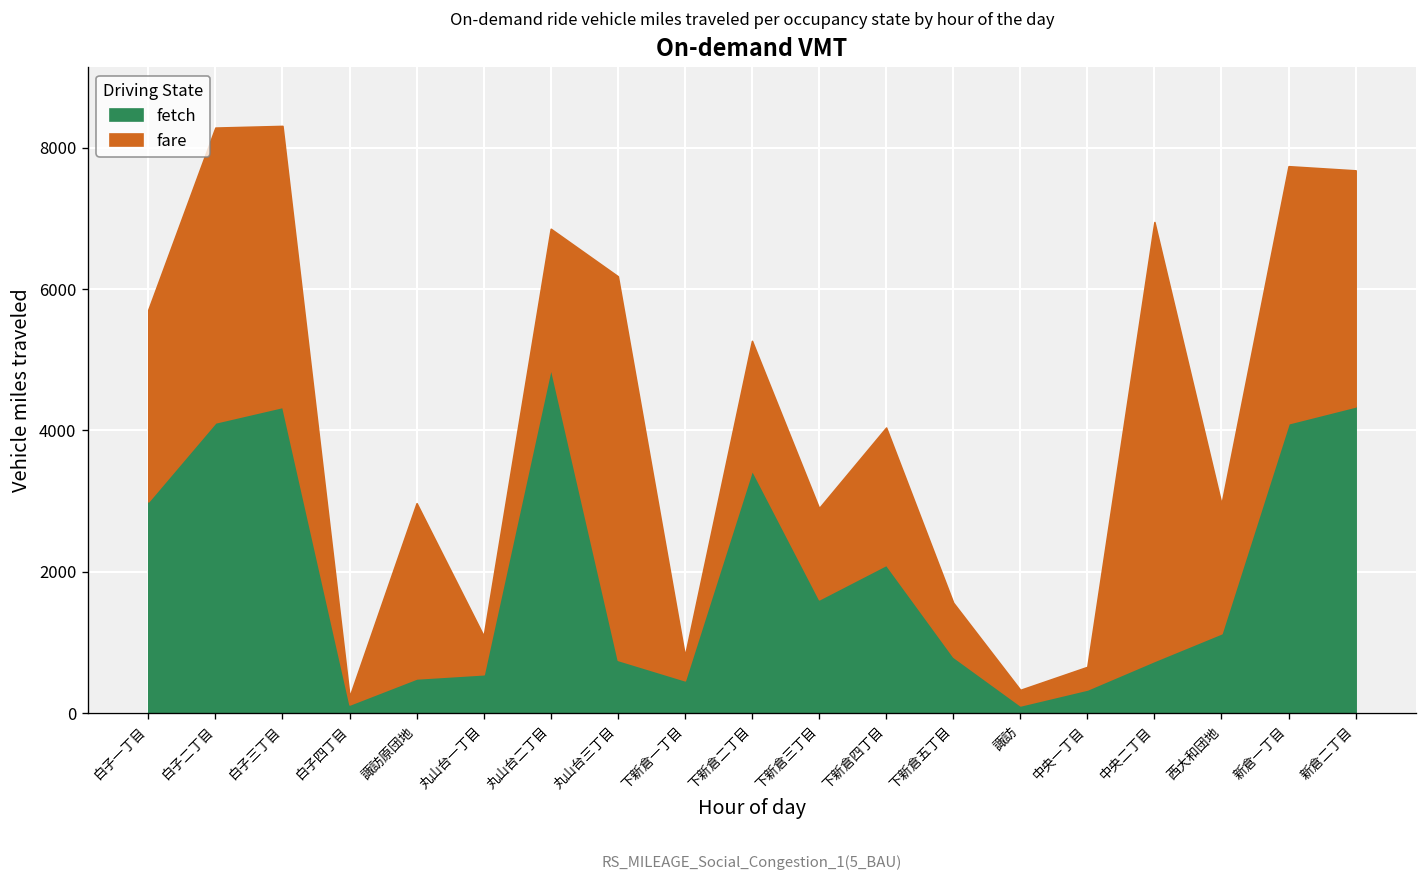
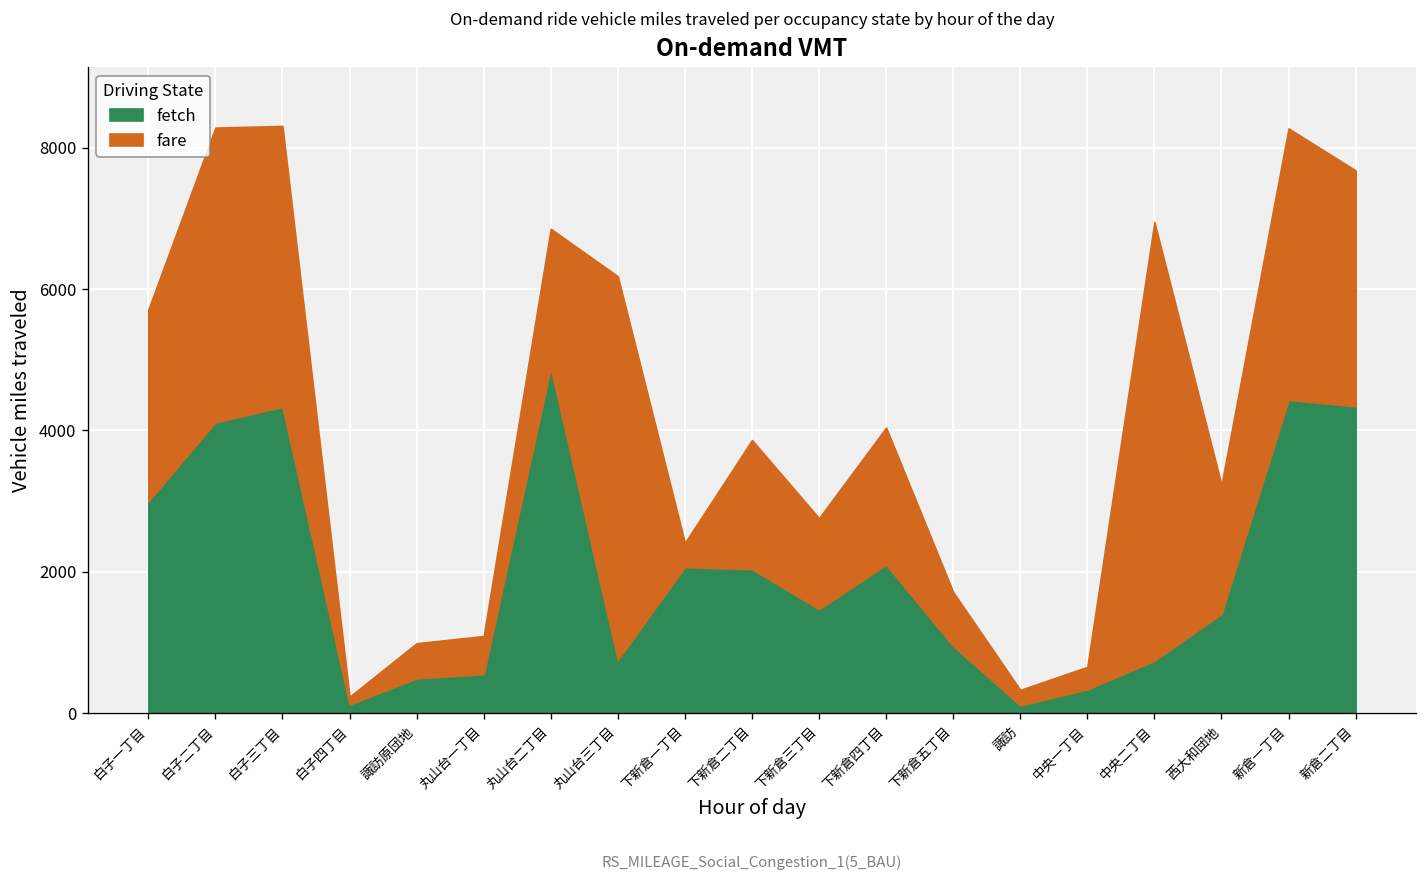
fare, 諏訪原団地: 2500 -> 500
fetch, 下新倉一丁目: 500 -> 2100
fetch, 下新倉二丁目: 3400 -> 2000
fetch, 下新倉三丁目: 1600 -> 1500
fetch, 下新倉五丁目: 800 -> 900
fetch, 西大和団地: 1100 -> 1400
fetch, 新倉一丁目: 4100 -> 4400
fare, 新倉一丁目: 3600 -> 3800
